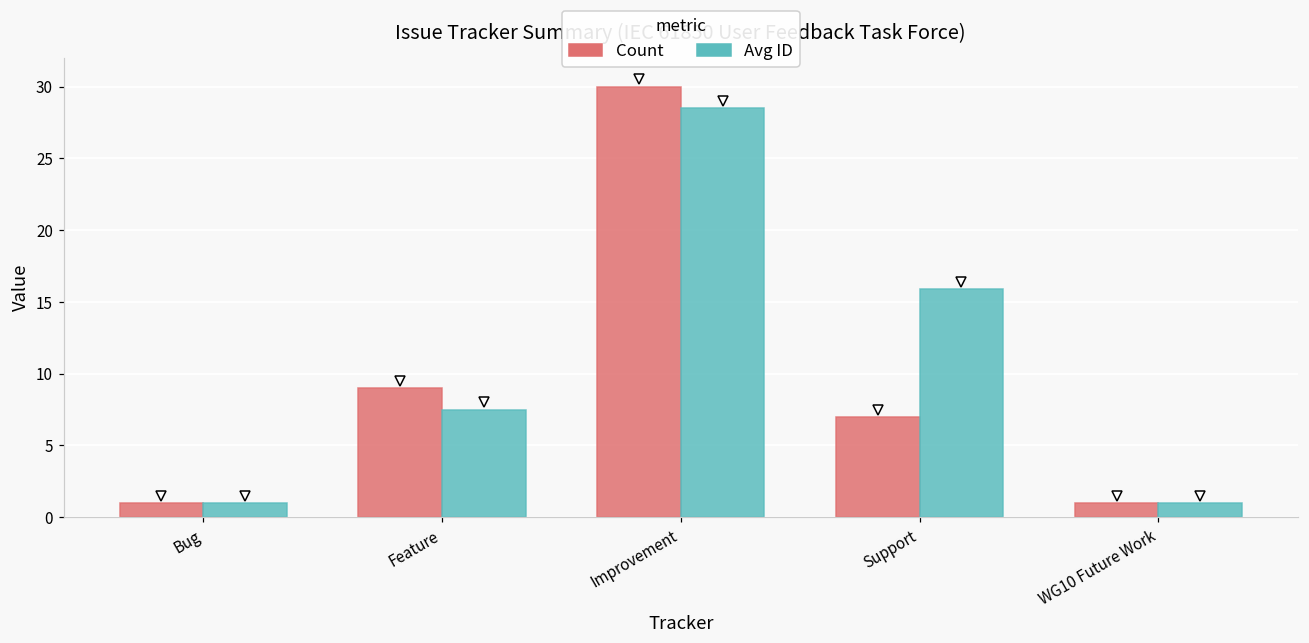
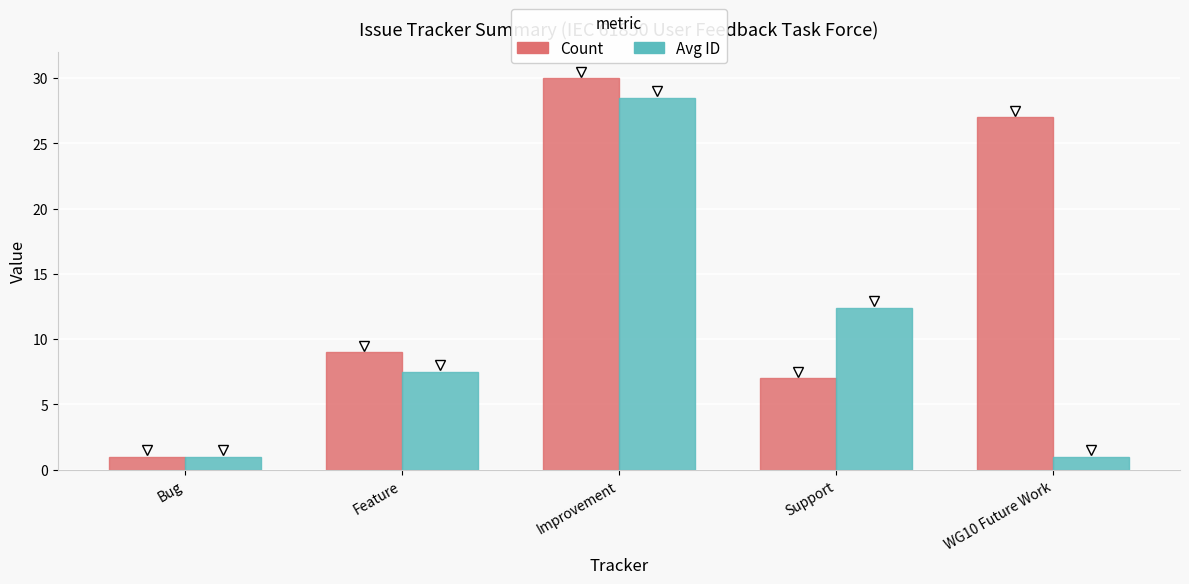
Avg ID, Support: 15.9 -> 12.4
Count, WG10 Future Work: 1 -> 27
